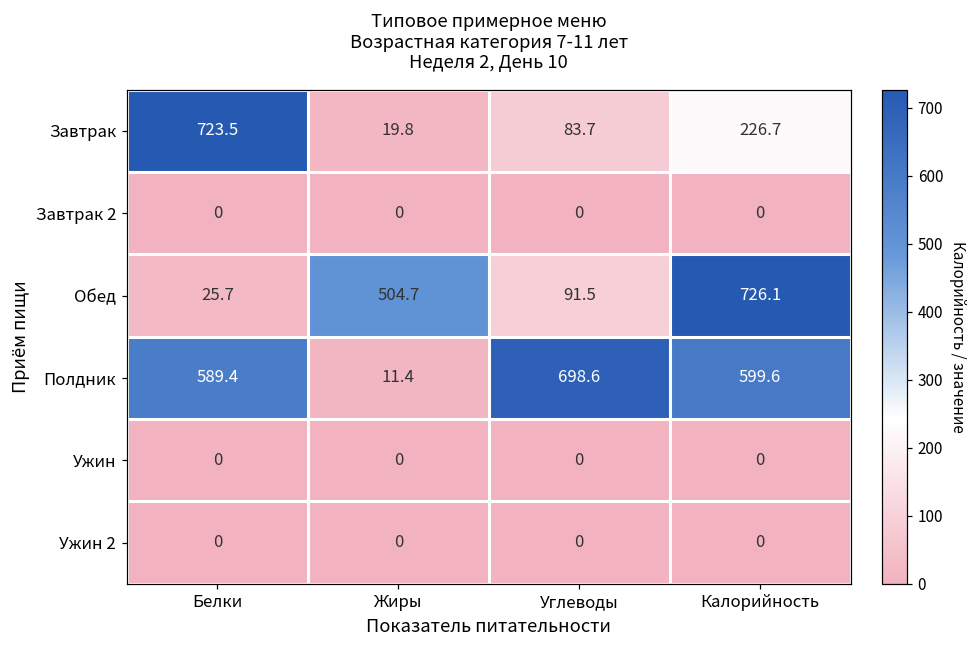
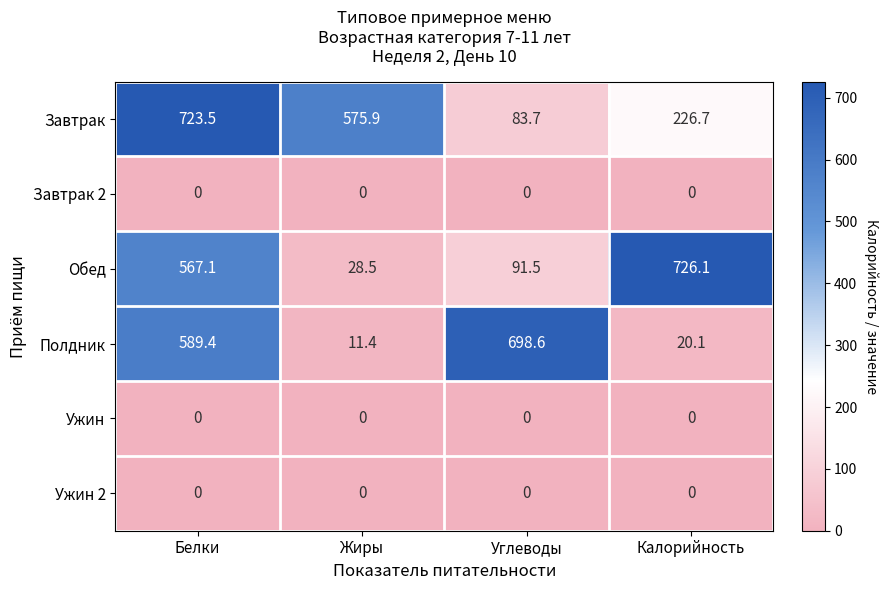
Завтрак, Жиры: 19.8 -> 575.9
Обед, Белки: 25.7 -> 567.1
Обед, Жиры: 504.7 -> 28.5
Полдник, Калорийность: 599.6 -> 20.1
